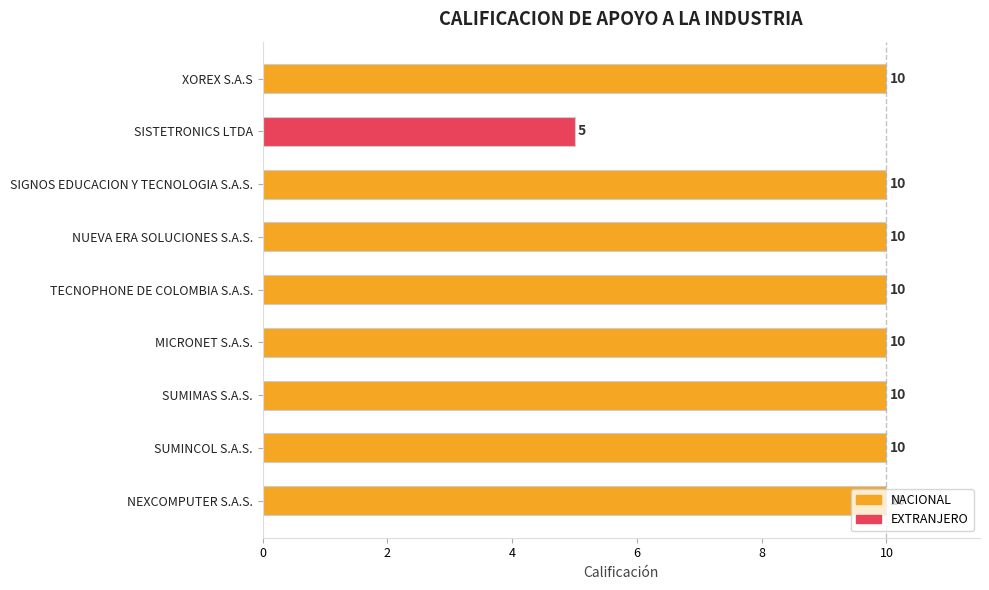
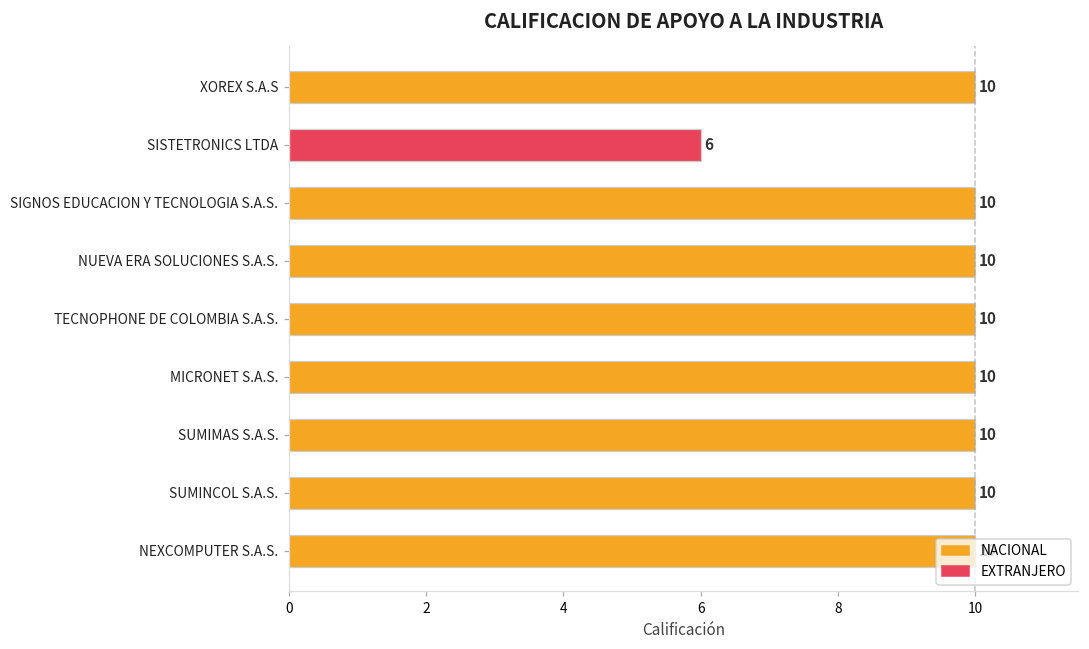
SISTETRONICS LTDA: 5 -> 6
